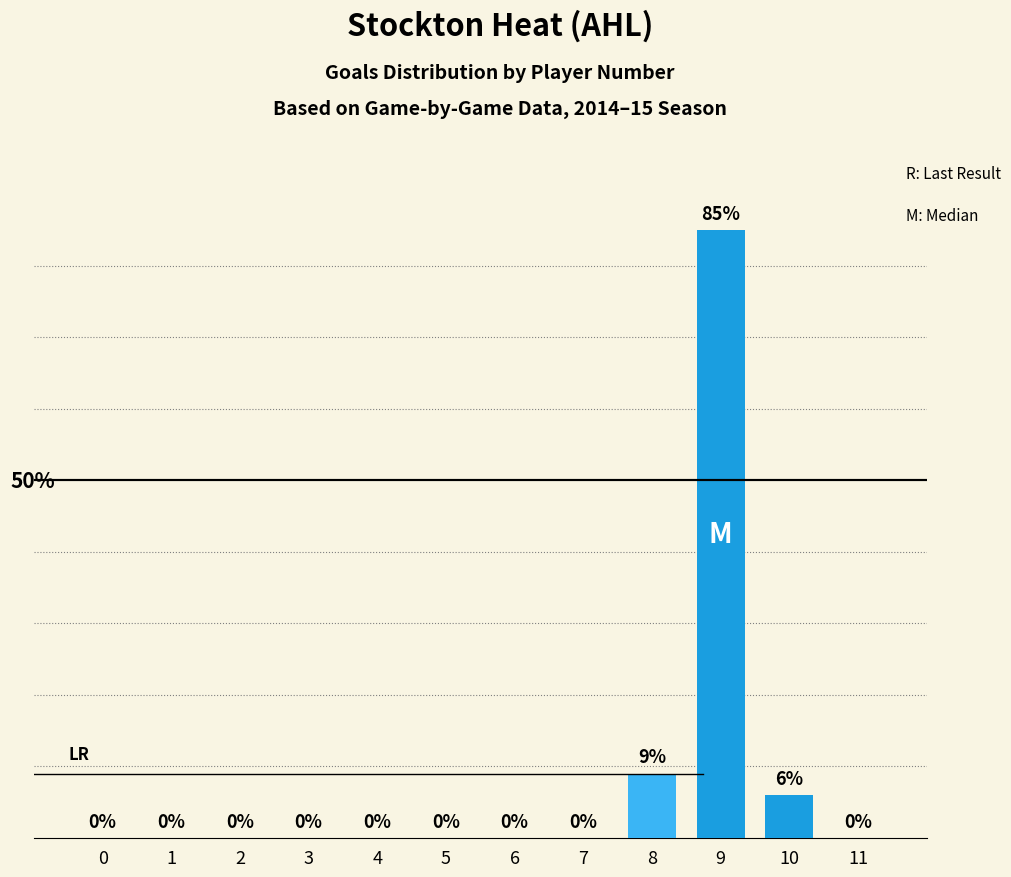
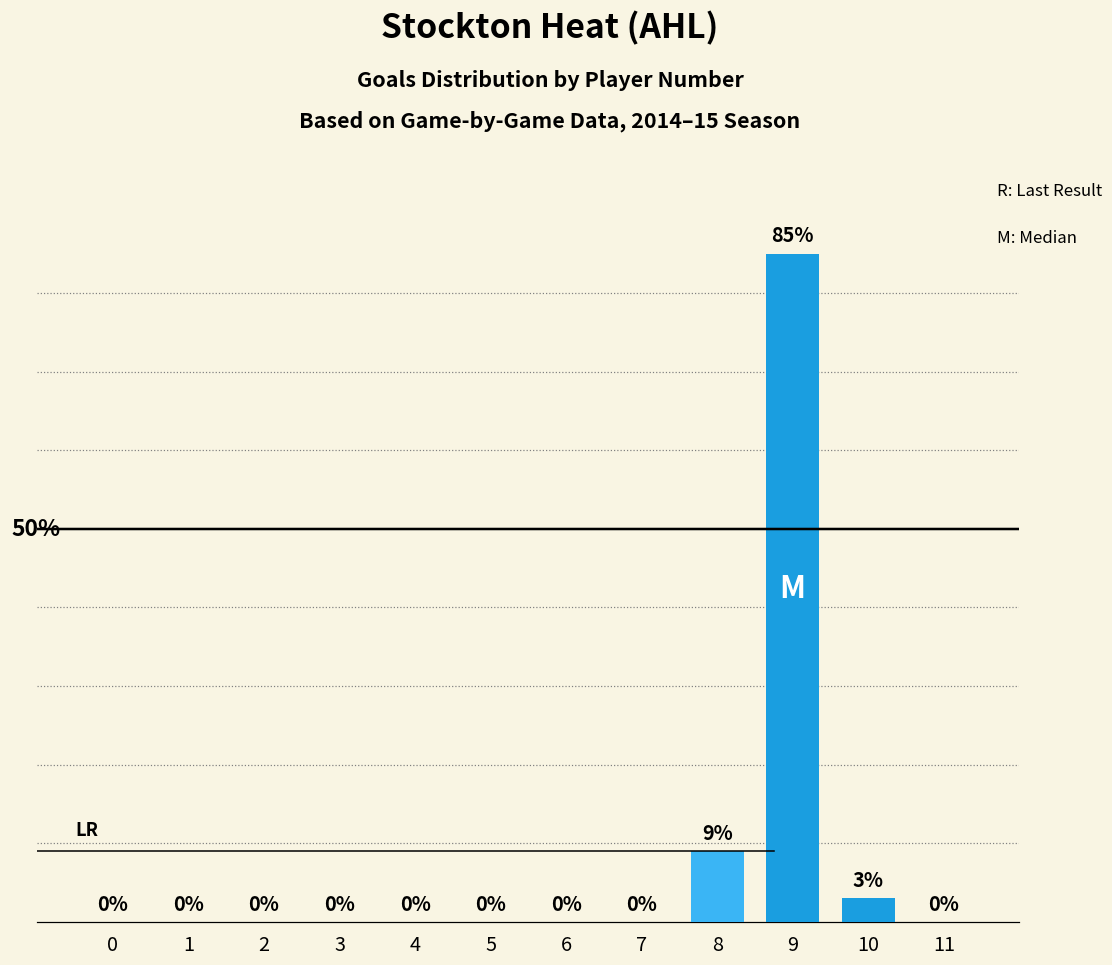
10: 6% -> 3%
